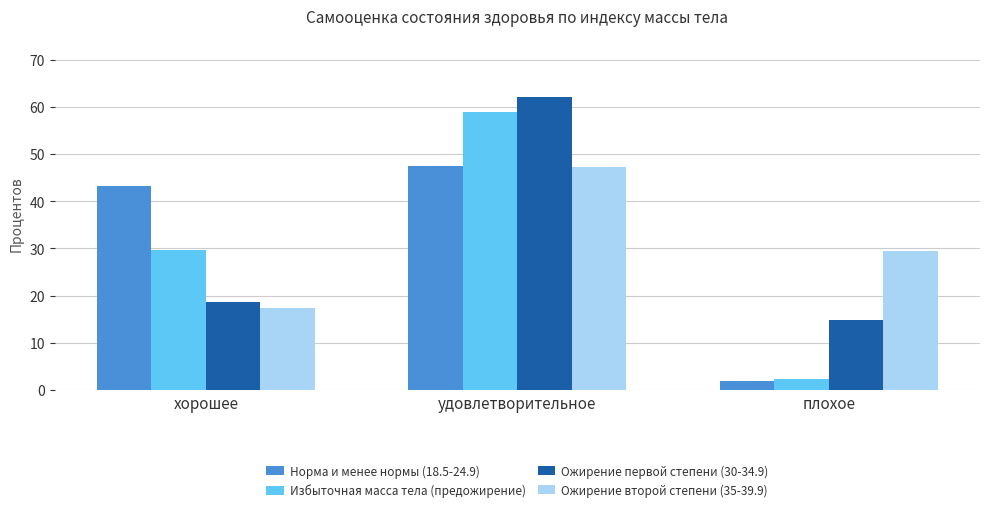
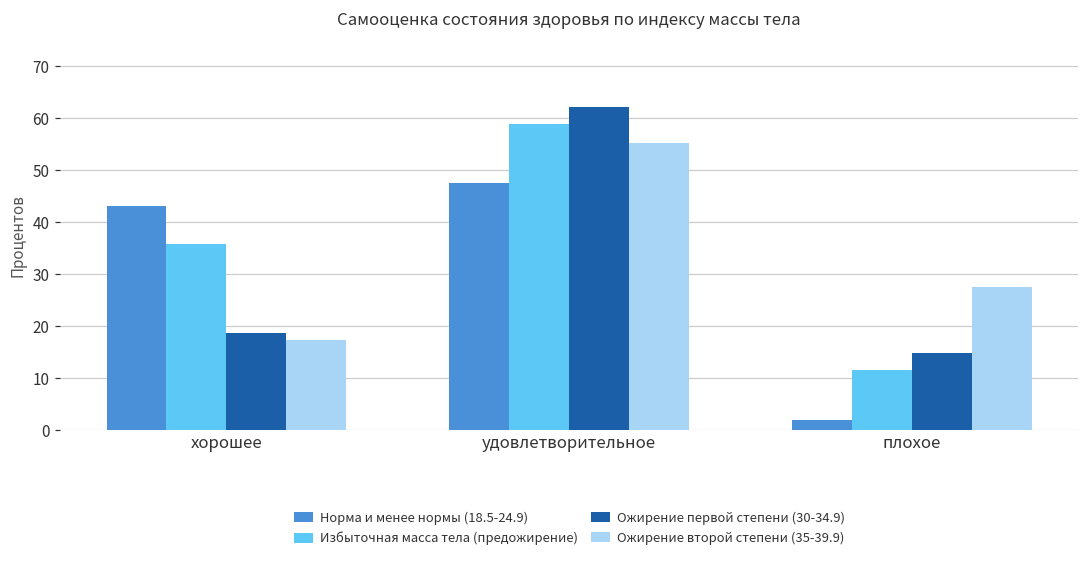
Избыточная масса тела (предожирение), хорошее: 30 -> 36
Ожирение второй степени (35-39.9), удовлетворительное: 47 -> 55
Избыточная масса тела (предожирение), плохое: 2 -> 11
Ожирение второй степени (35-39.9), плохое: 29 -> 27
